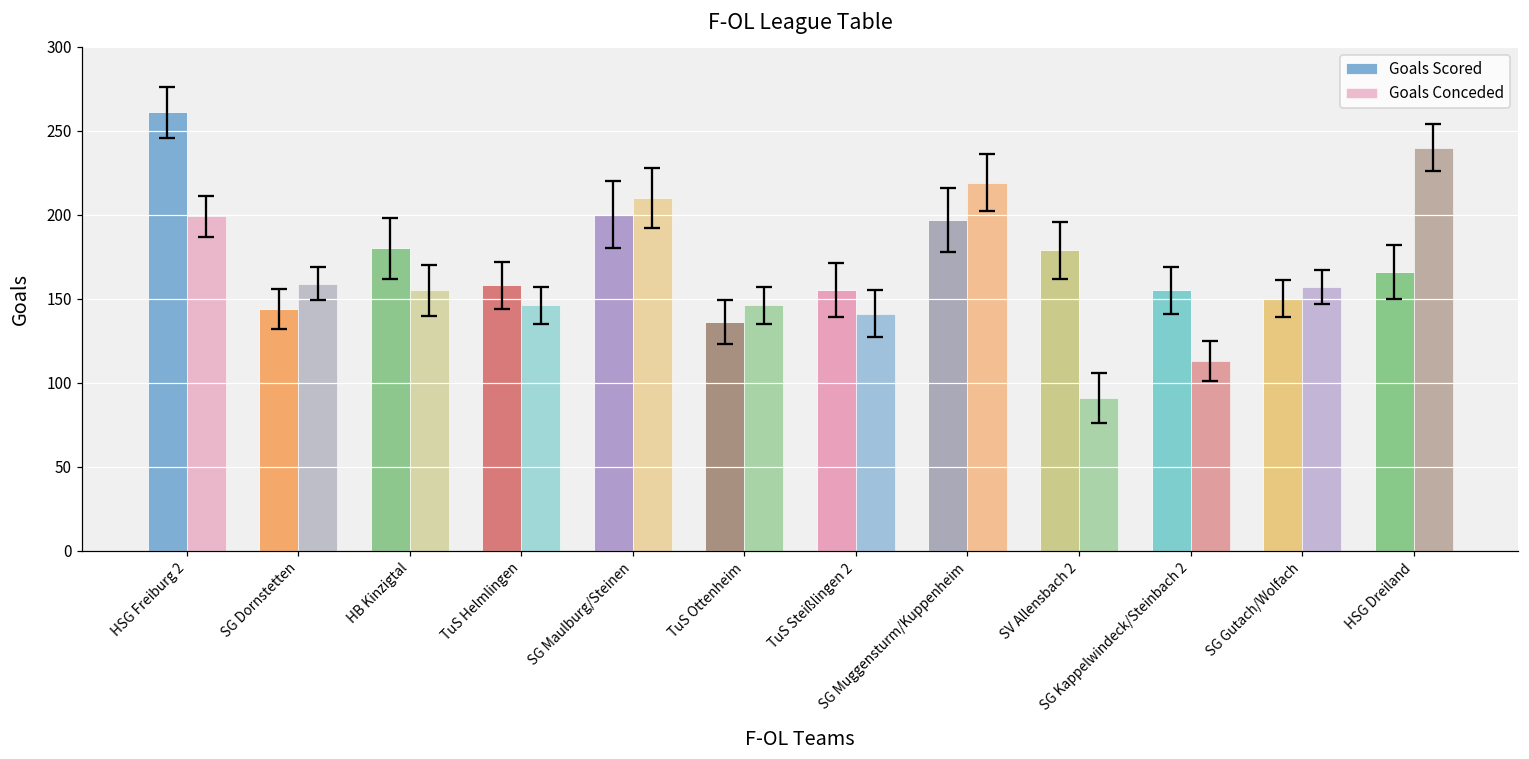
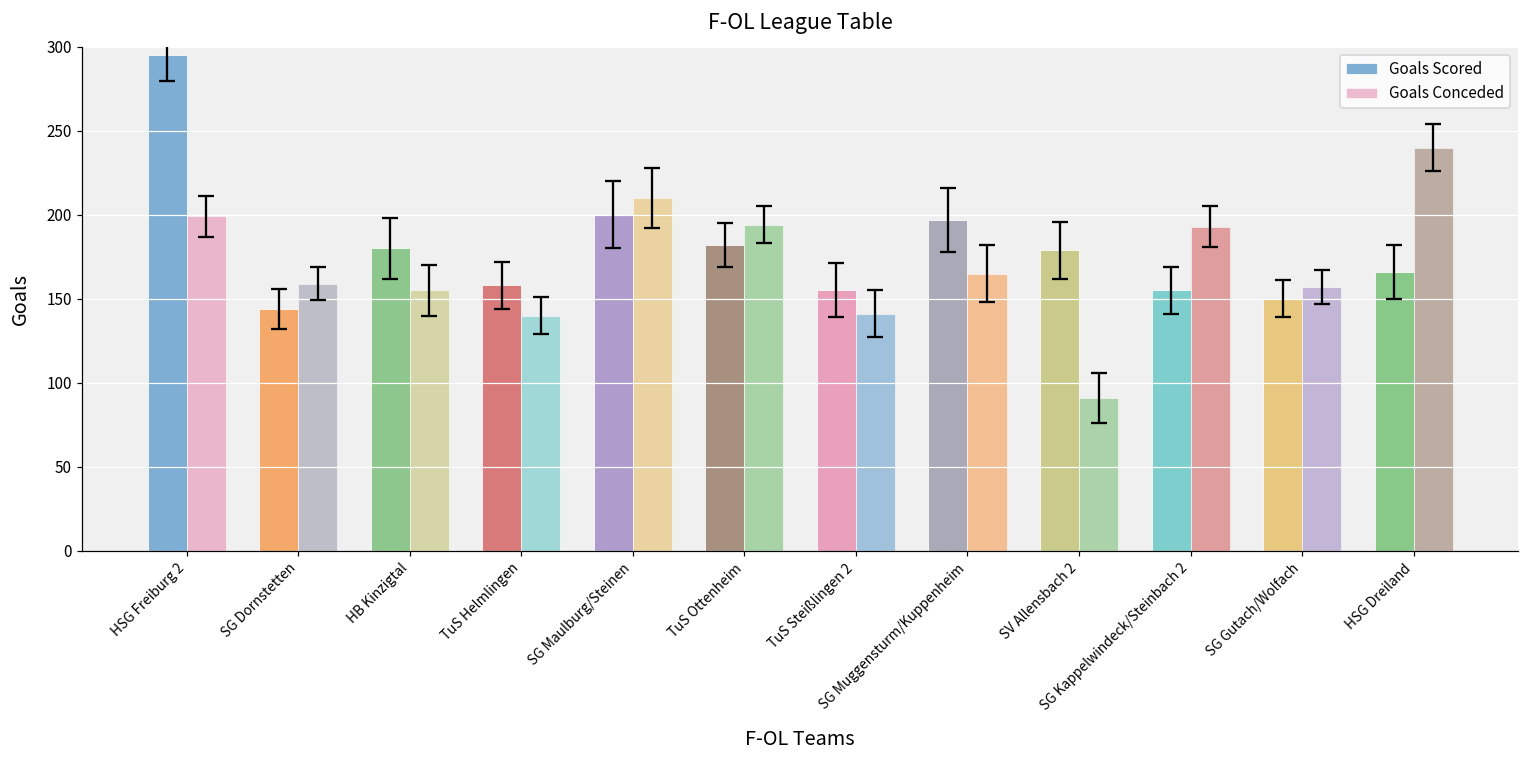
Goals Scored, HSG Freiburg 2: 261 -> 295
Goals Conceded, TuS Helmlingen: 146 -> 140
Goals Scored, TuS Ottenheim: 136 -> 182
Goals Conceded, TuS Ottenheim: 146 -> 194
Goals Conceded, SG Muggensturm/Kuppenheim: 219 -> 165
Goals Conceded, SG Kappelwindeck/Steinbach 2: 113 -> 193
